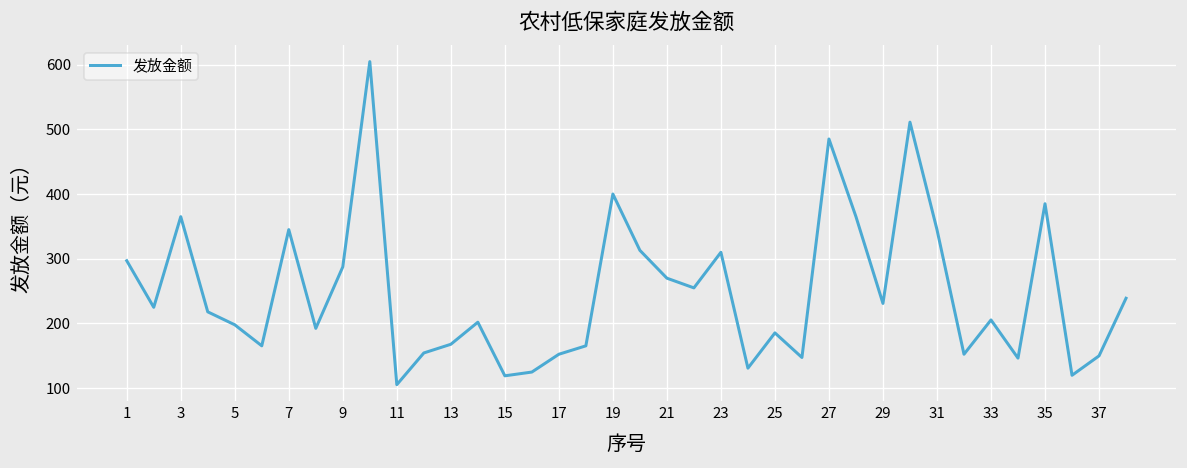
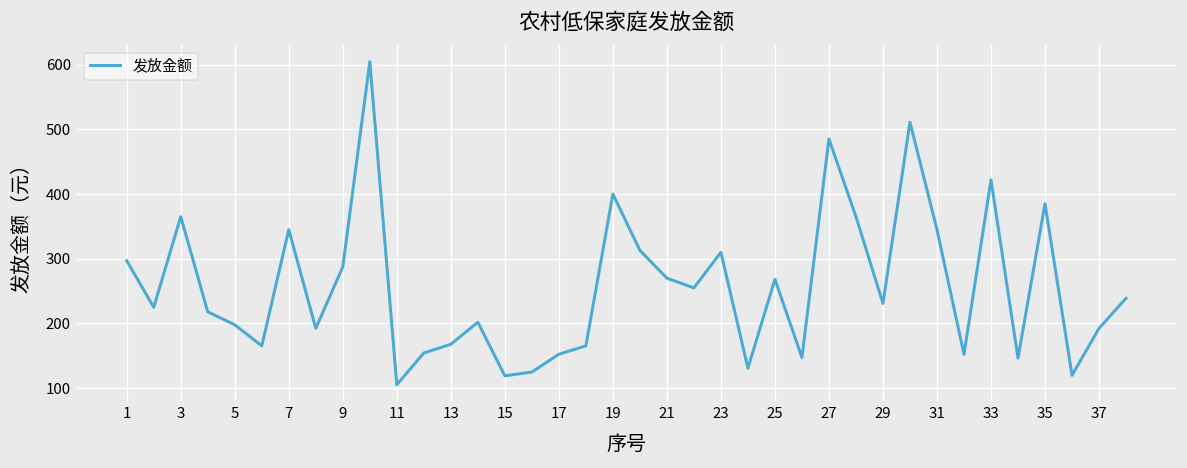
25: 190 -> 270
33: 210 -> 420
37: 150 -> 190
